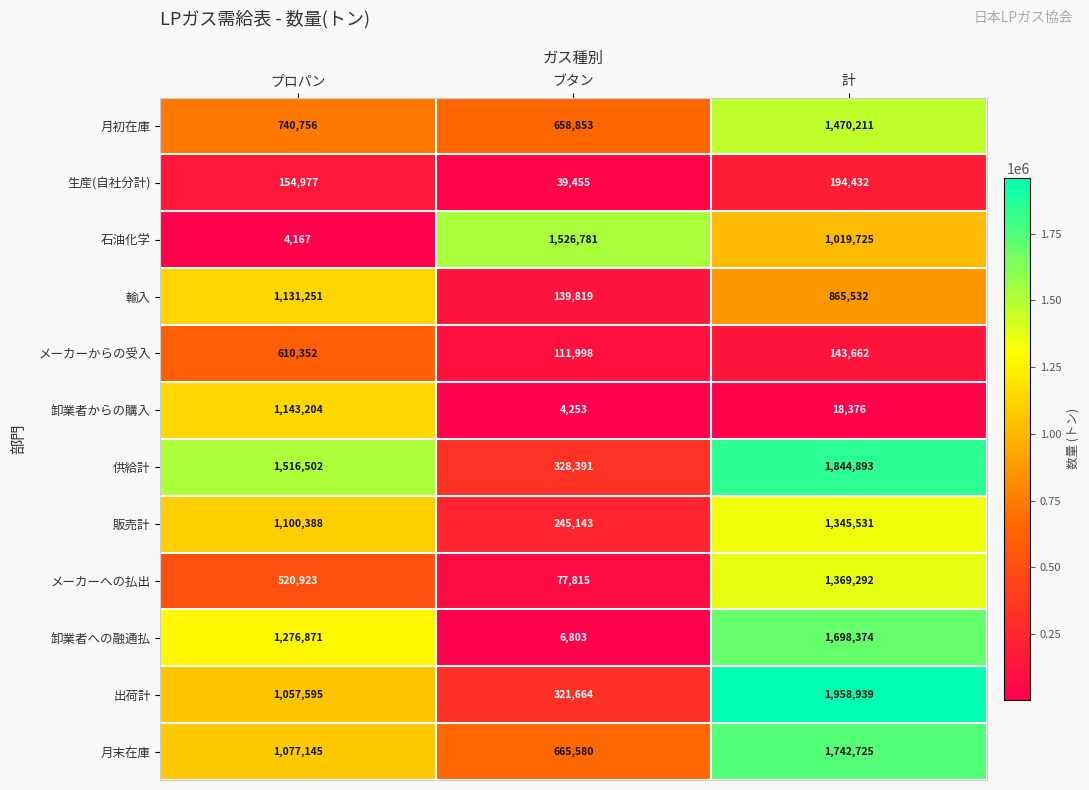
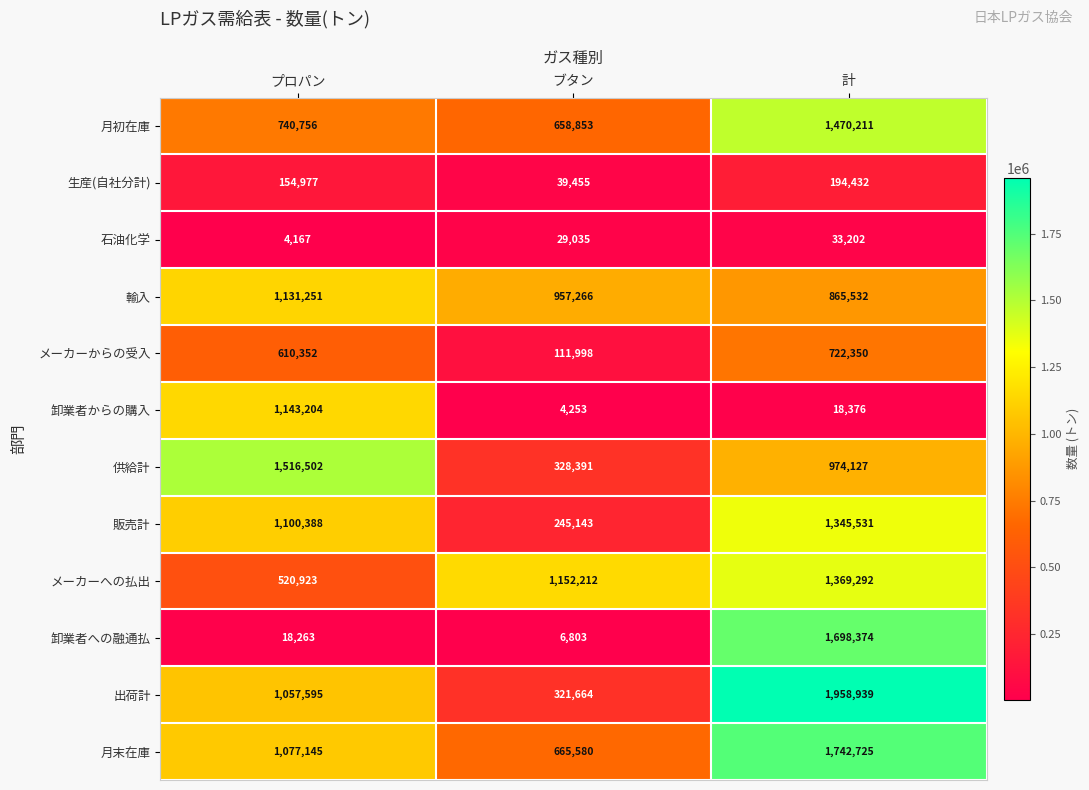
石油化学, ブタン: 1,526,781 -> 29,035
石油化学, 計: 1,019,725 -> 33,202
輸入, ブタン: 139,819 -> 957,266
メーカーからの受入, 計: 143,662 -> 722,350
供給計, 計: 1,844,893 -> 974,127
メーカーへの払出, ブタン: 77,815 -> 1,152,212
卸業者への融通払, プロパン: 1,276,871 -> 18,263
